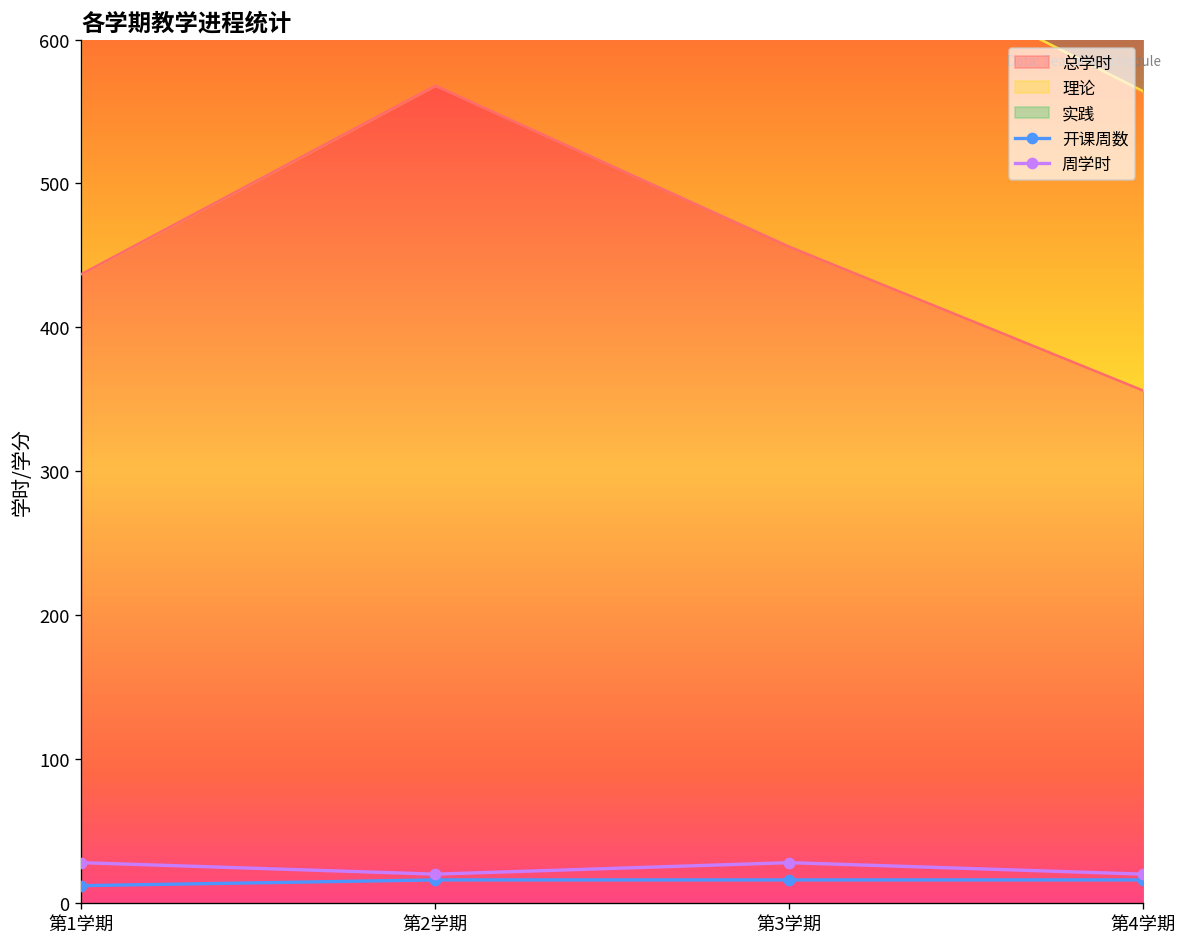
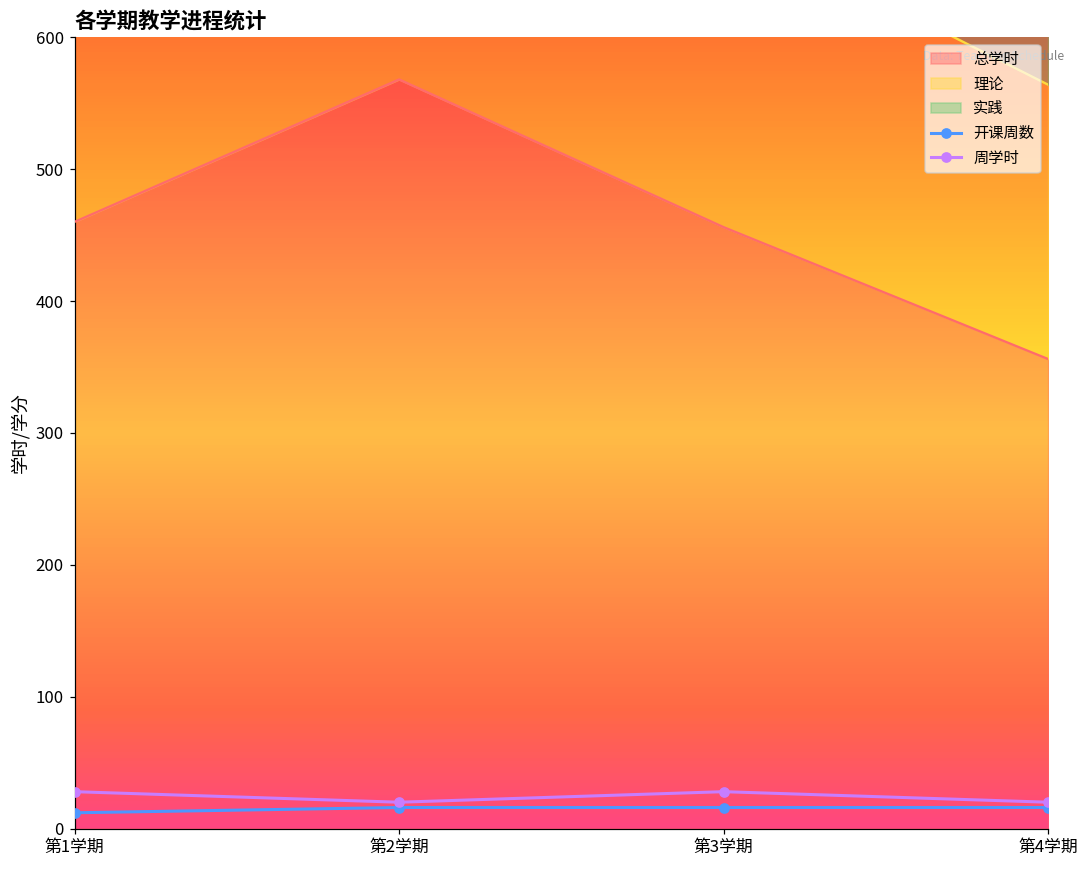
总学时, 第1学期: 437 -> 460
